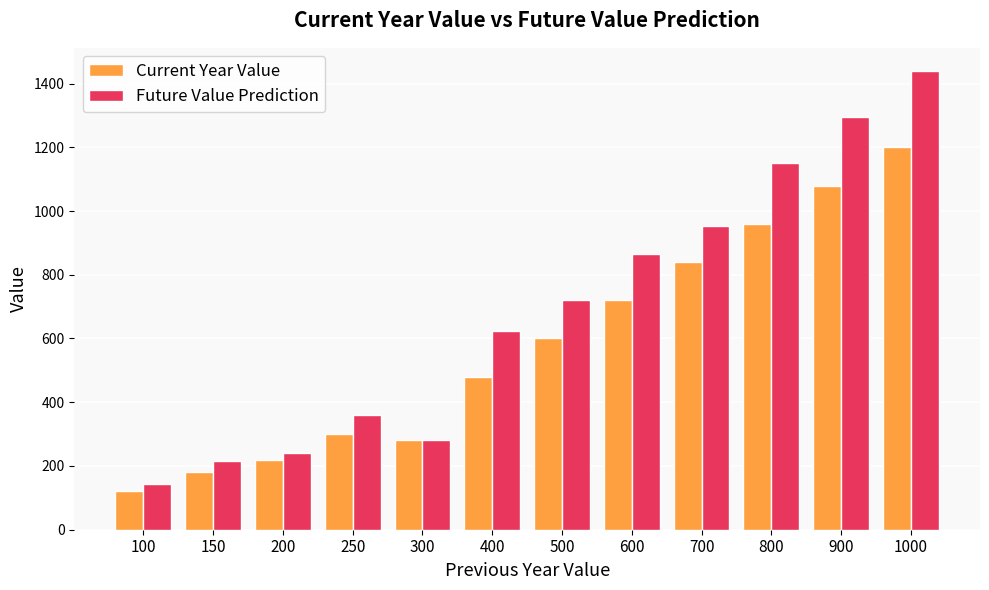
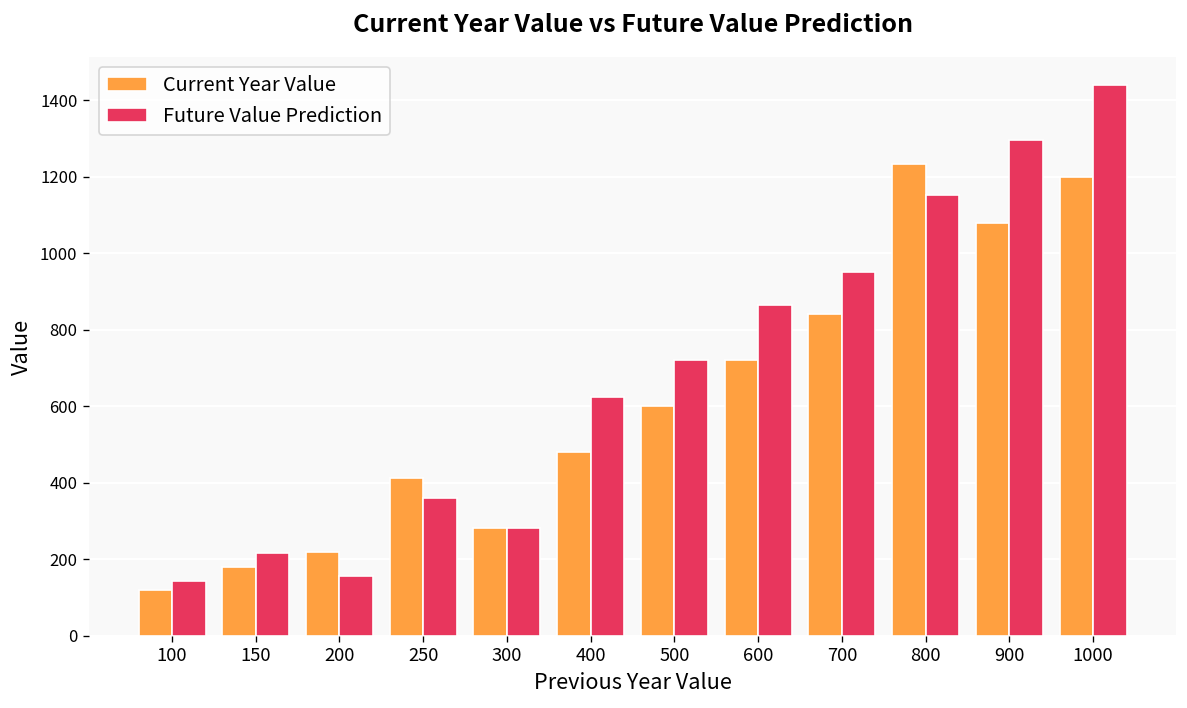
Future Value Prediction, 200: 240 -> 160
Current Year Value, 250: 300 -> 410
Current Year Value, 800: 960 -> 1230
